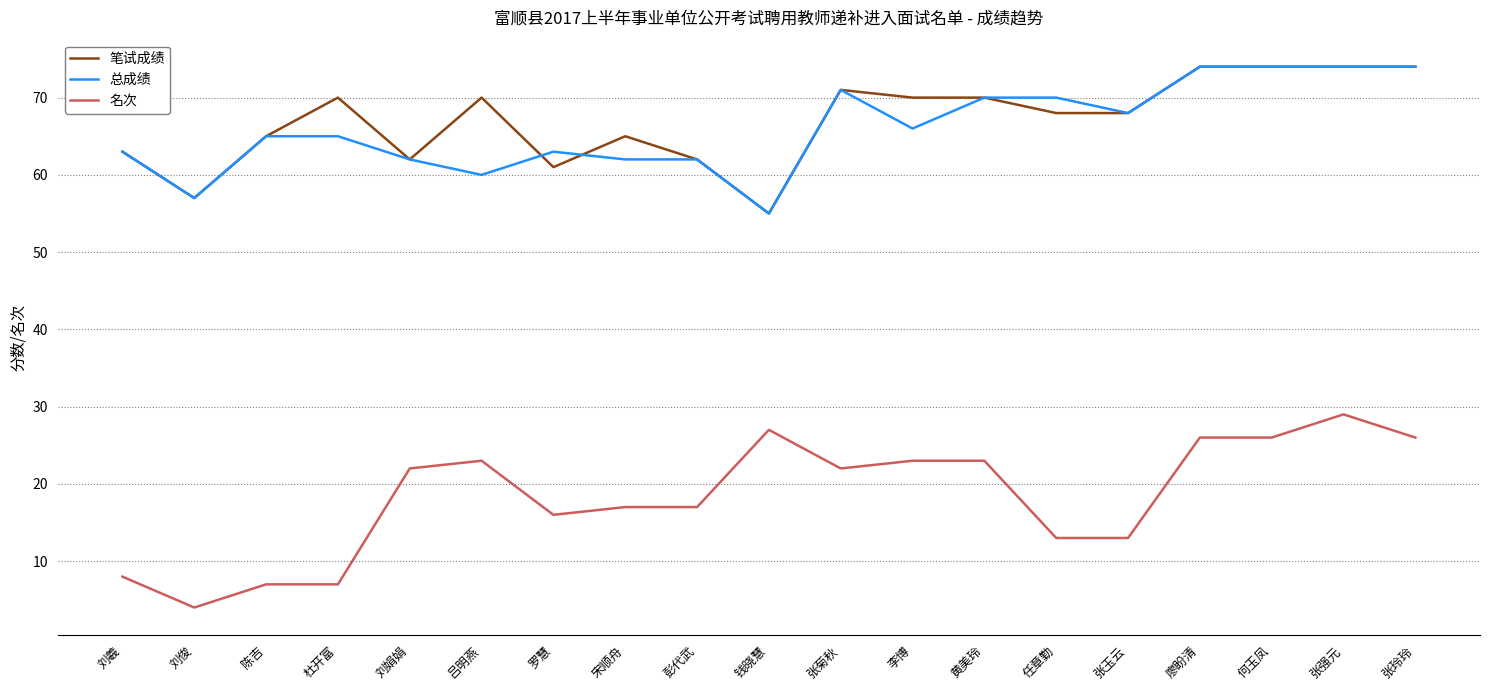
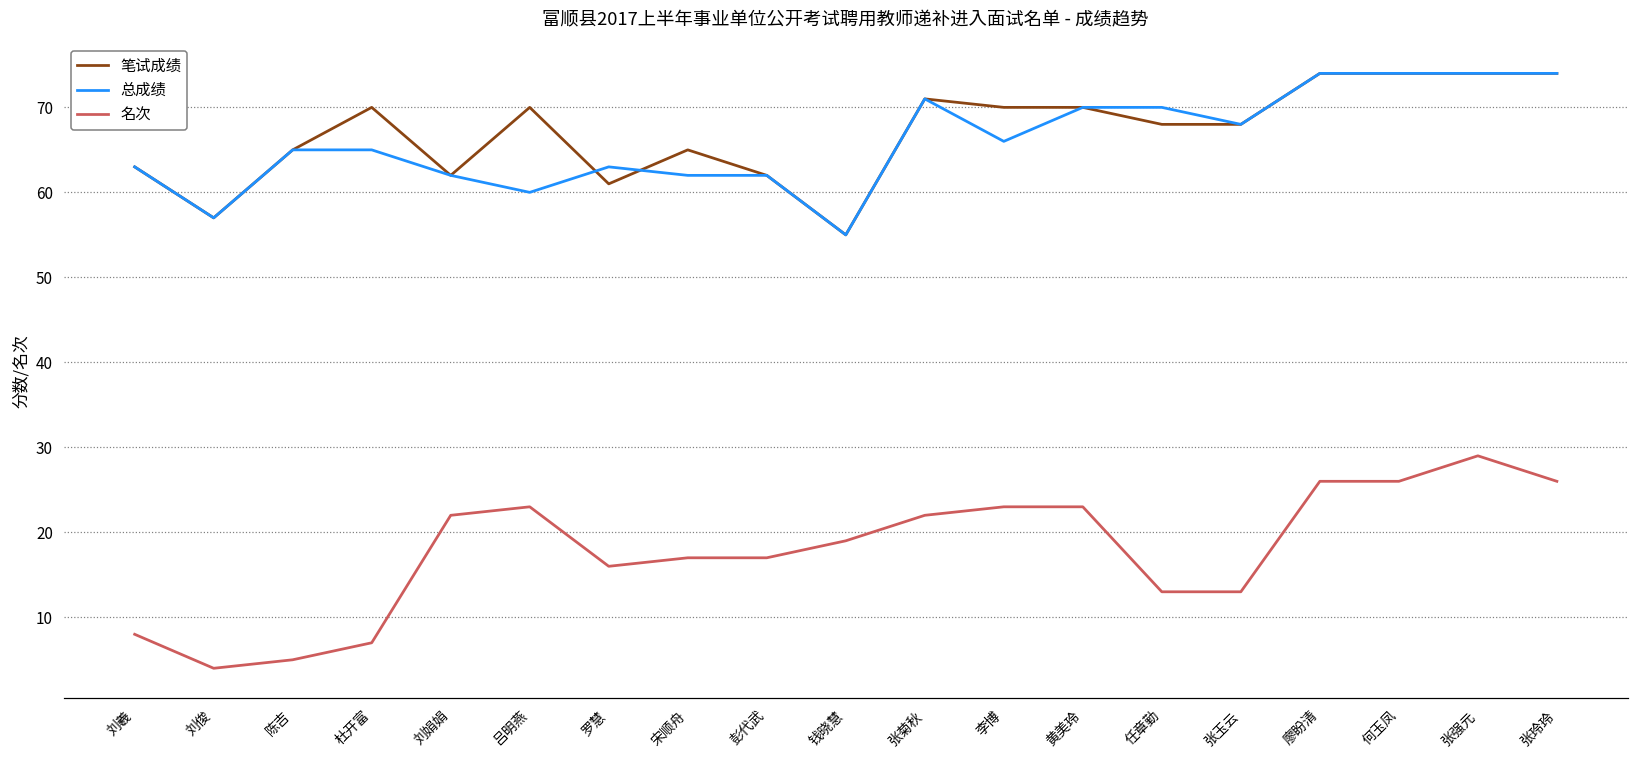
名次, 陈吉: 7 -> 5
名次, 钱晓慧: 27 -> 19
